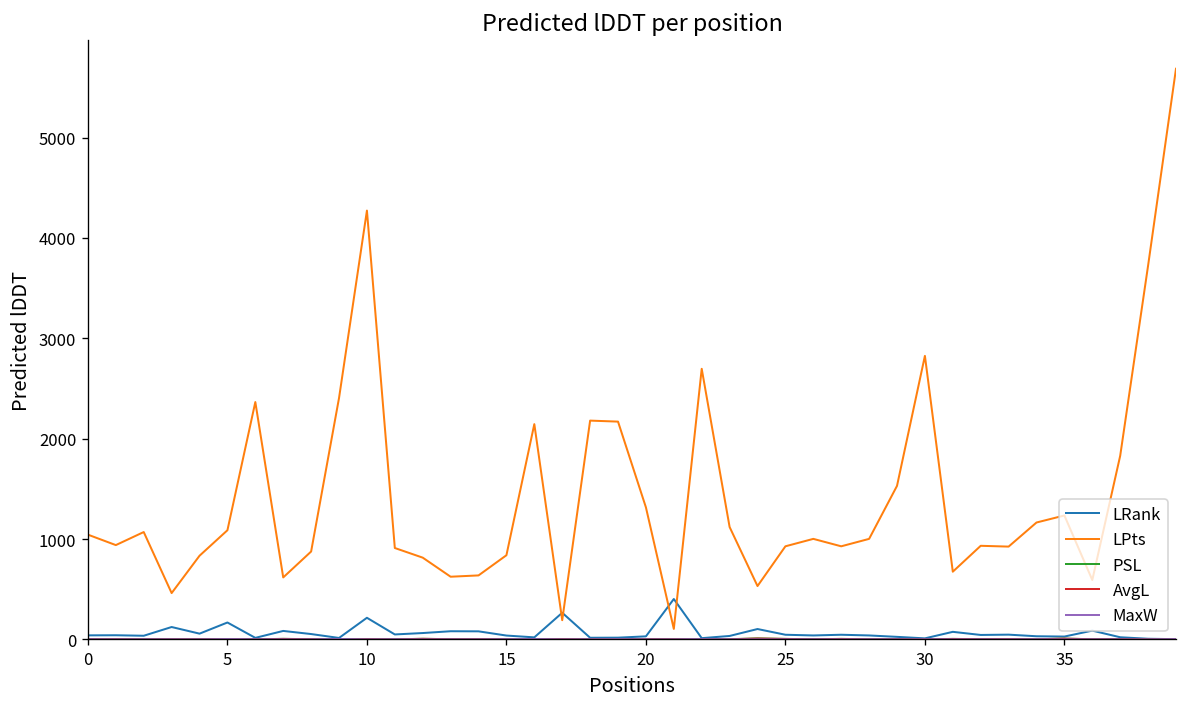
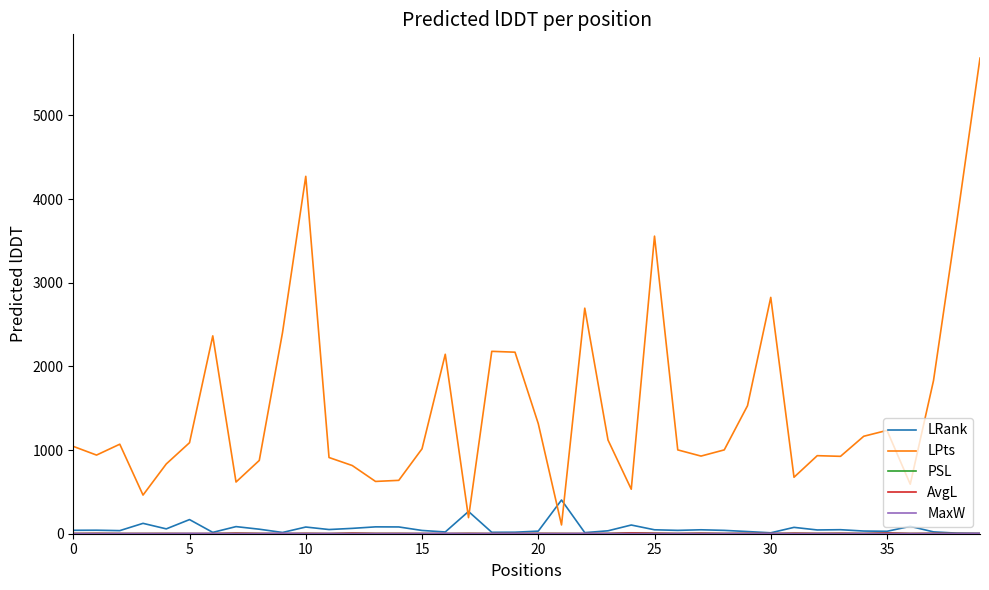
LRank, 10: 200 -> 100
LPts, 15: 800 -> 1000
LPts, 25: 900 -> 3600
